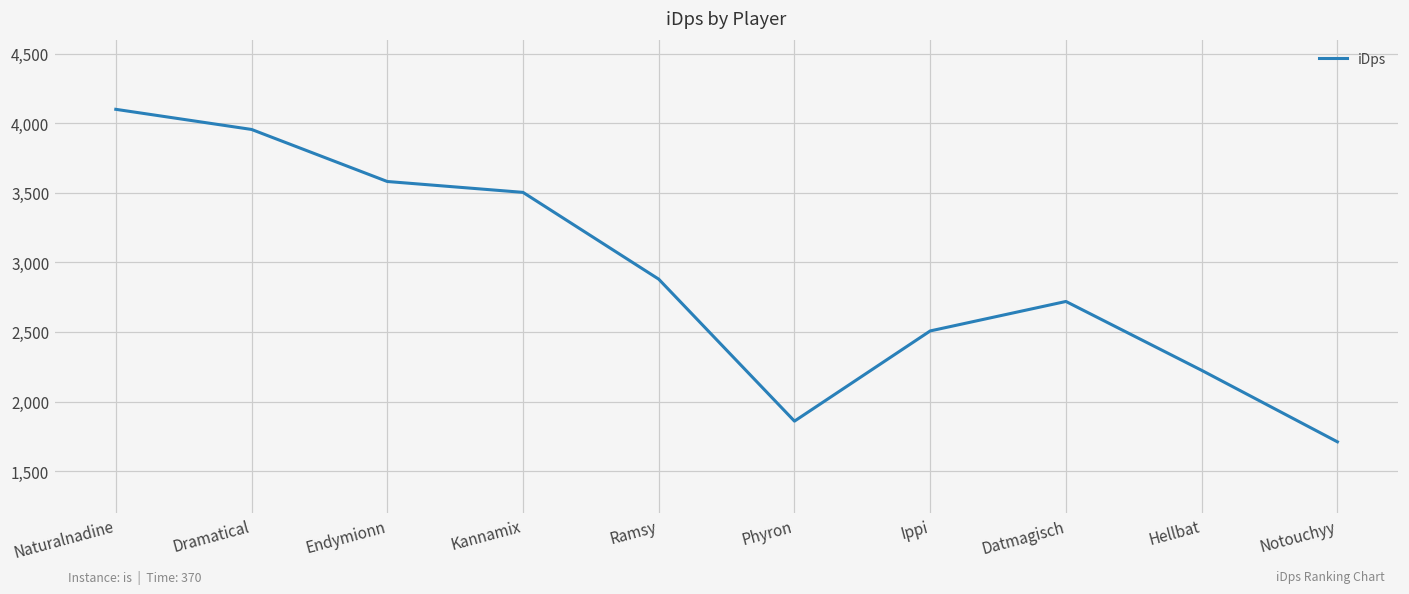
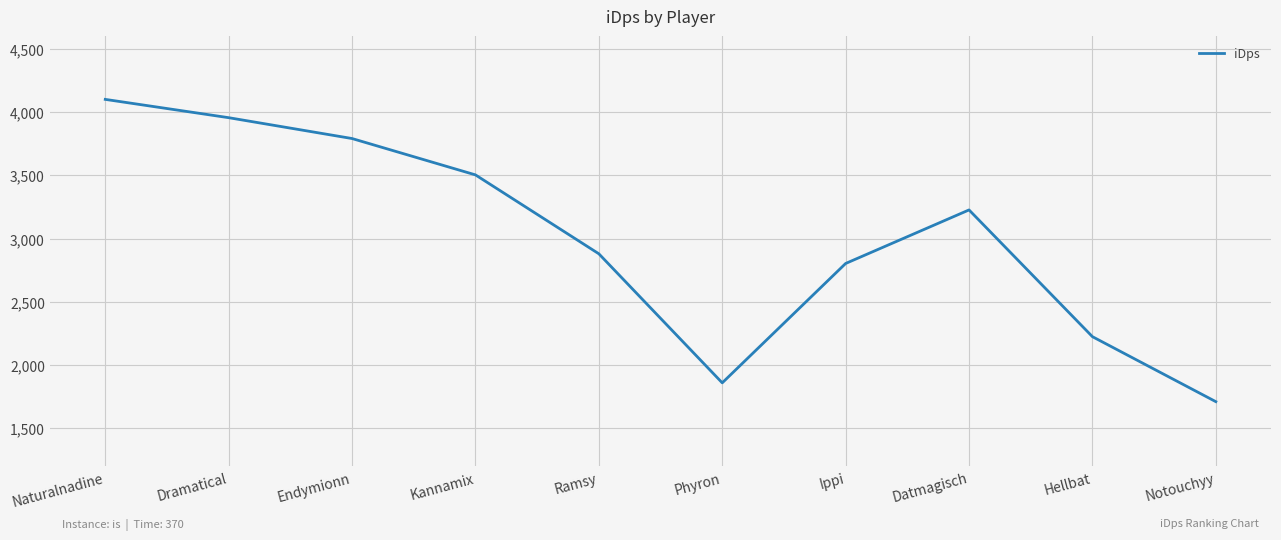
Endymionn: 3,580 -> 3,790
Ippi: 2,510 -> 2,800
Datmagisch: 2,720 -> 3,230
